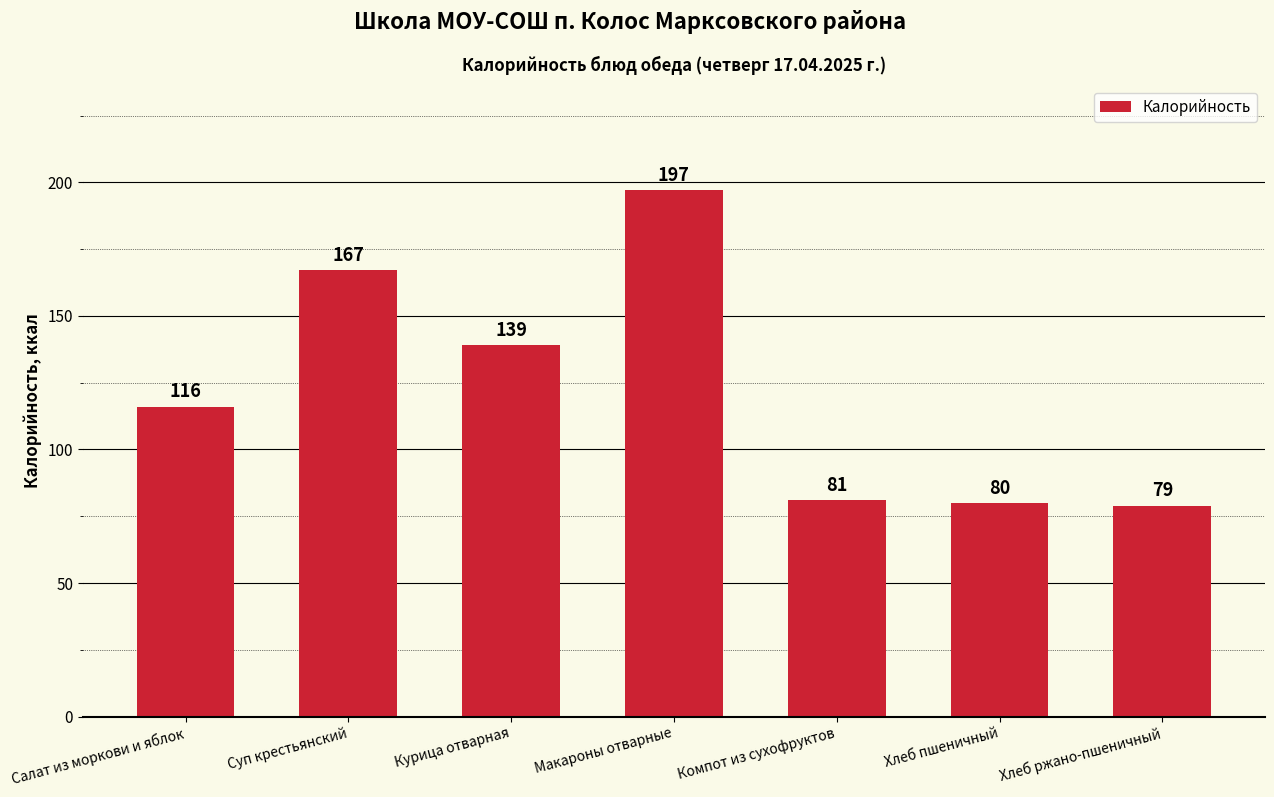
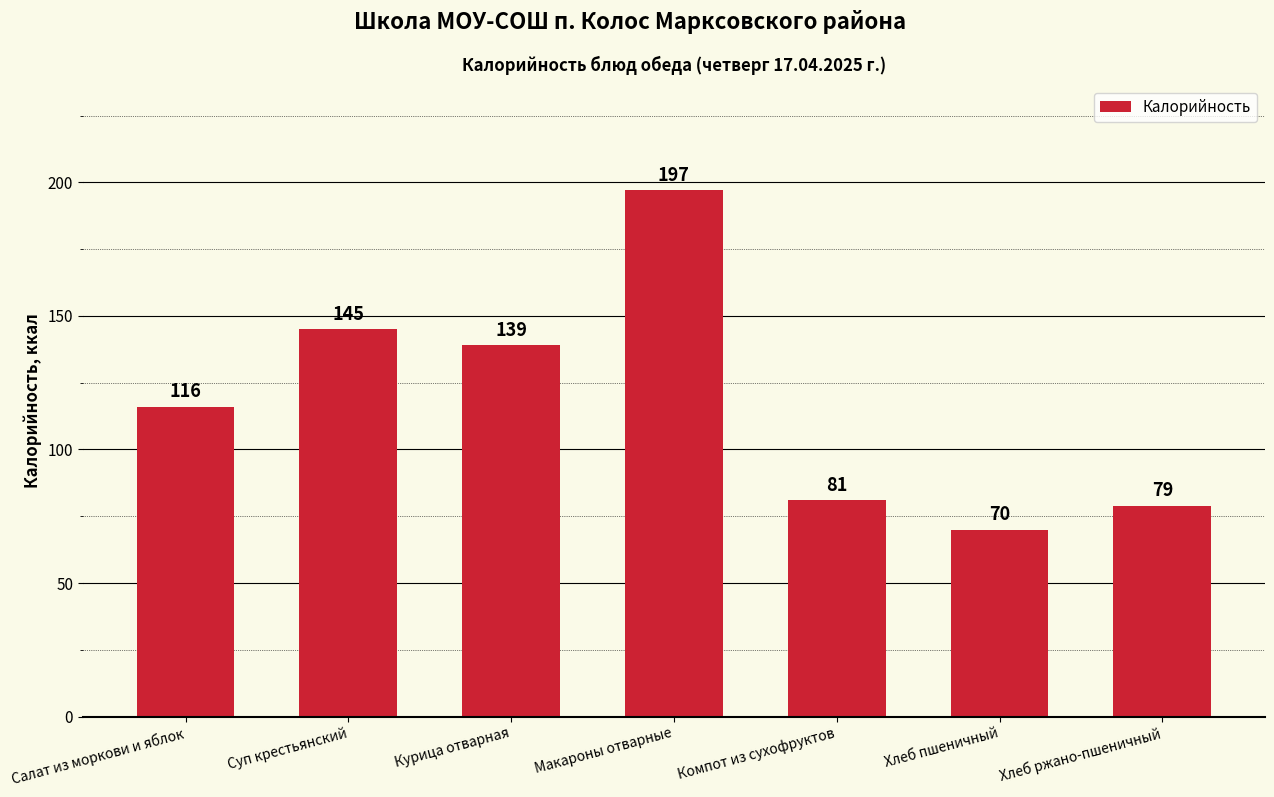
Суп крестьянский: 167 -> 145
Хлеб пшеничный: 80 -> 70
